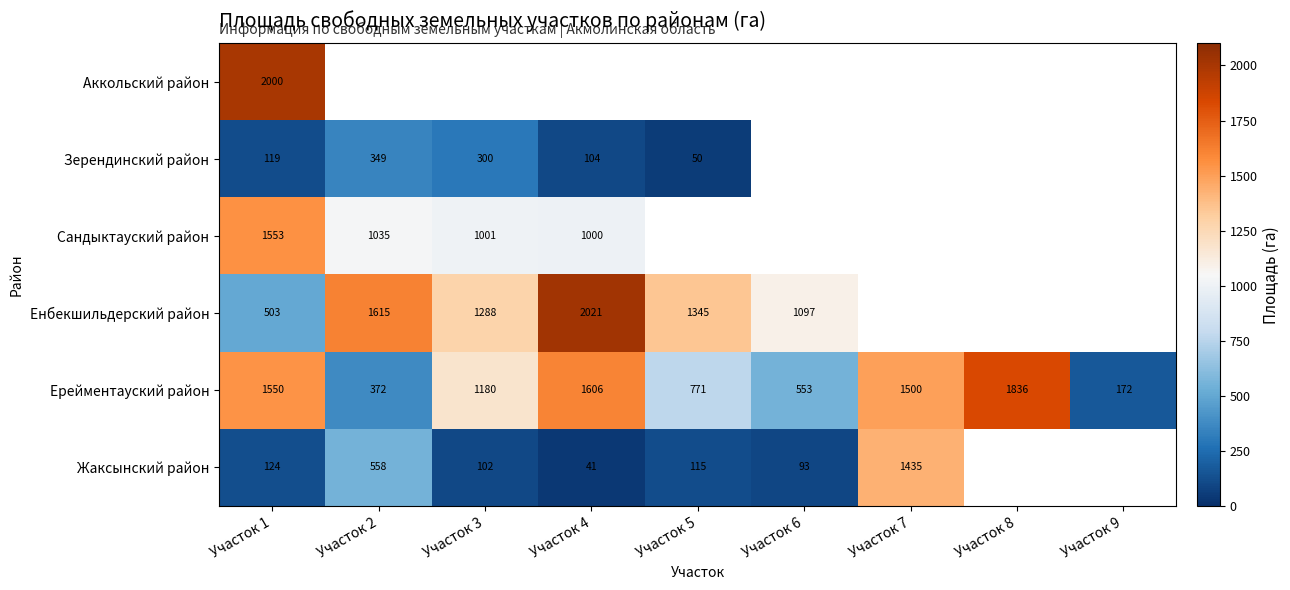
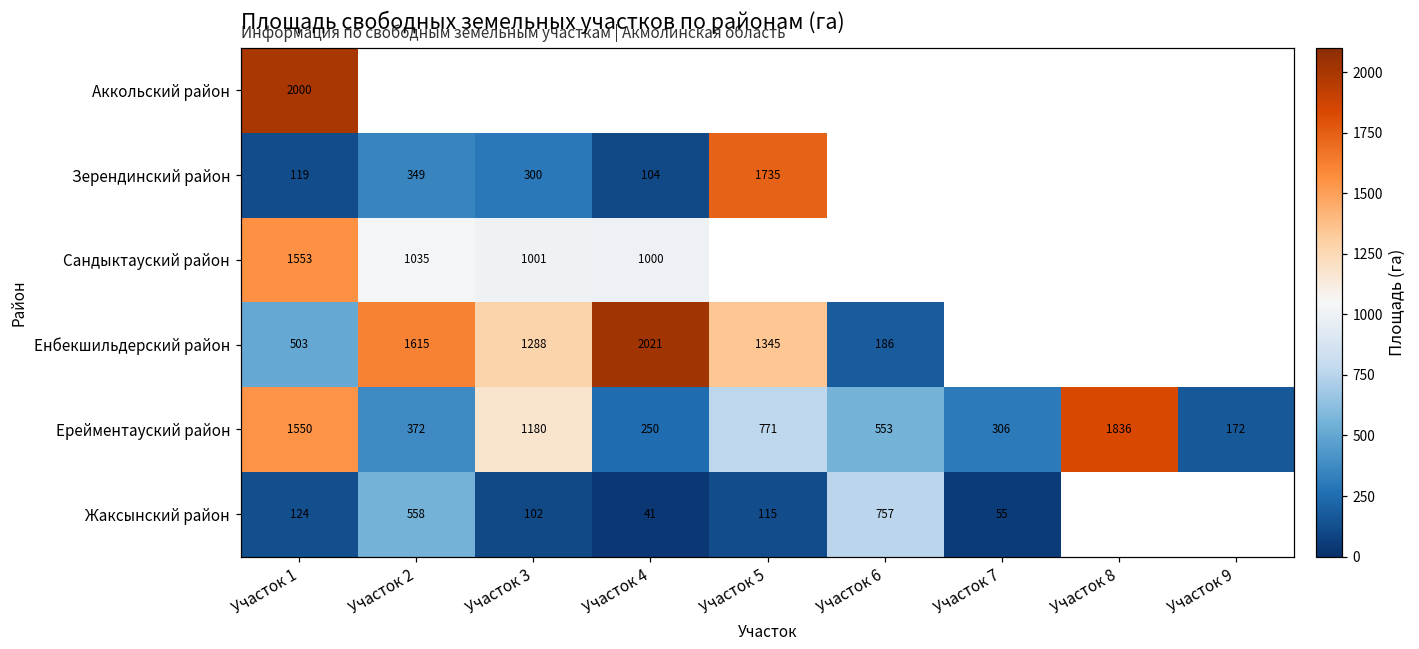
Зерендинский район, Участок 5: 50 -> 1735
Енбекшильдерский район, Участок 6: 1097 -> 186
Ерейментауский район, Участок 4: 1606 -> 250
Ерейментауский район, Участок 7: 1500 -> 306
Жаксынский район, Участок 6: 93 -> 757
Жаксынский район, Участок 7: 1435 -> 55
